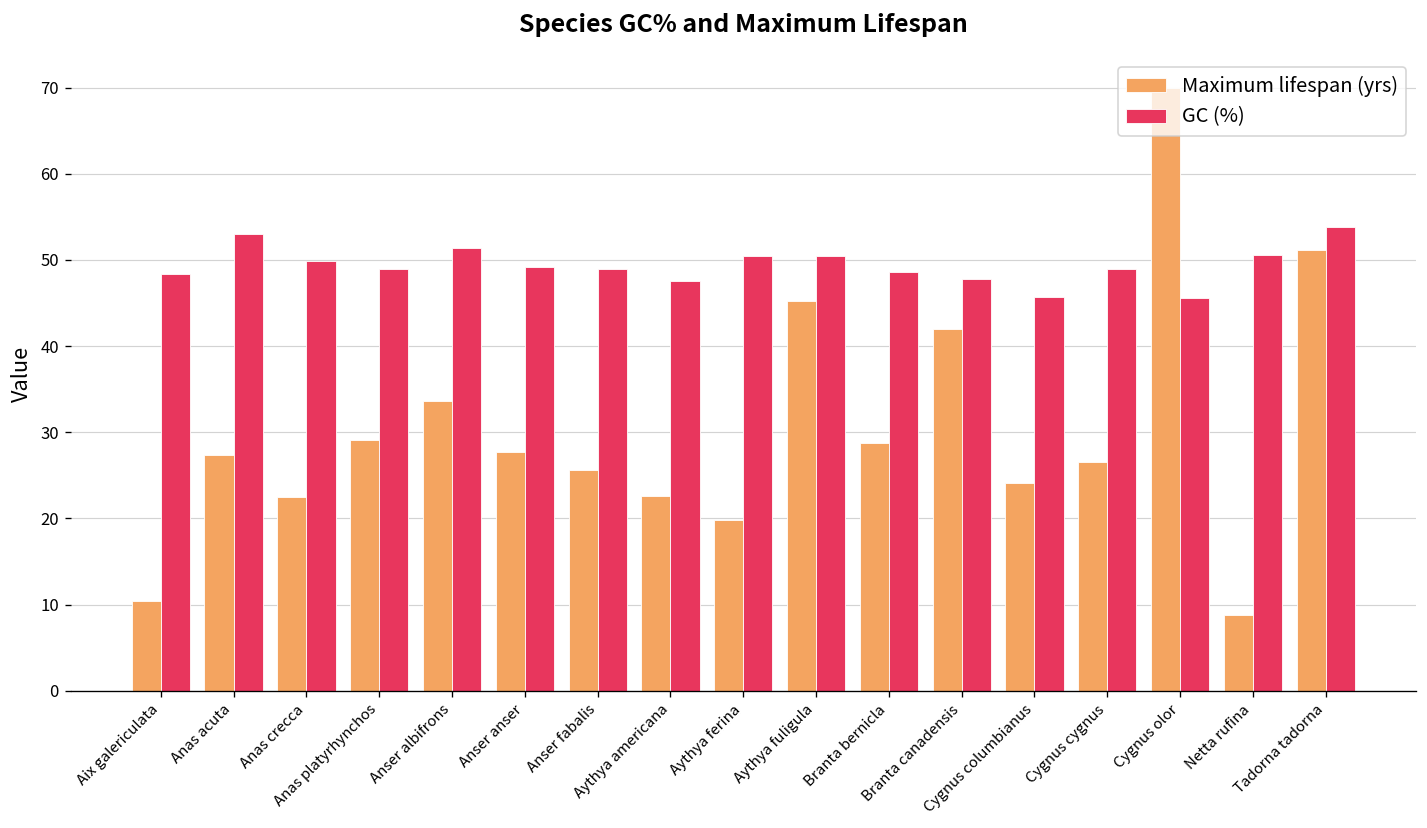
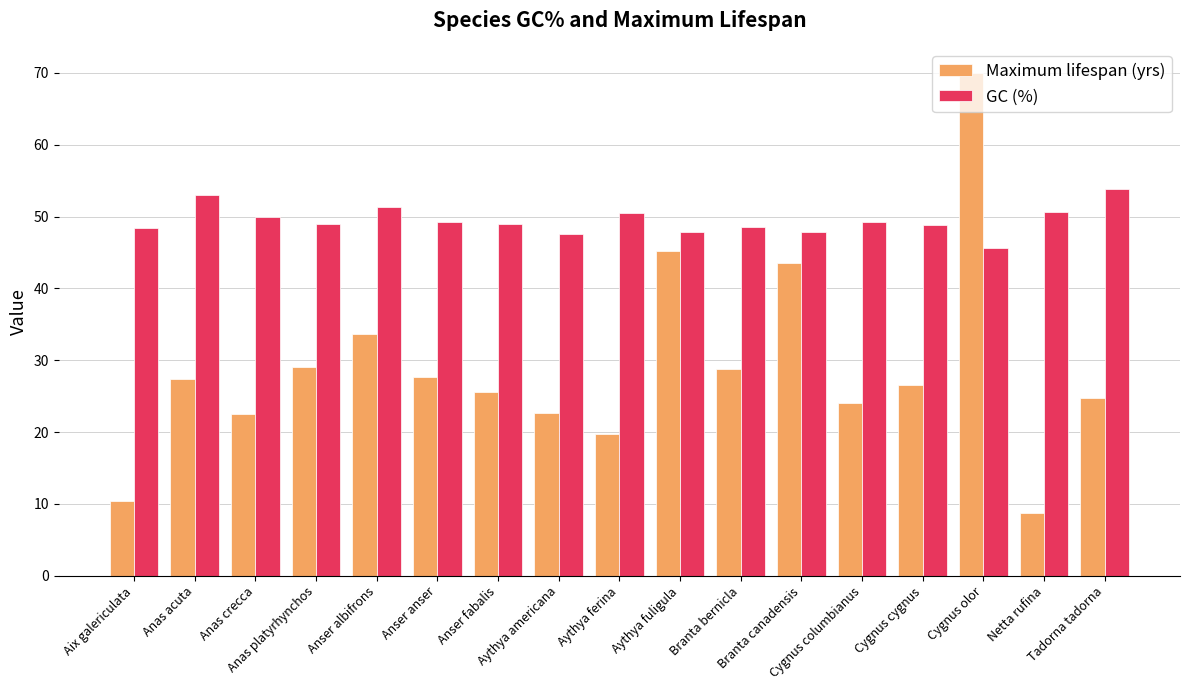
GC (%), Aythya fuligula: 51 -> 48
Maximum lifespan (yrs), Branta canadensis: 42 -> 44
GC (%), Cygnus columbianus: 46 -> 49
Maximum lifespan (yrs), Tadorna tadorna: 51 -> 25
